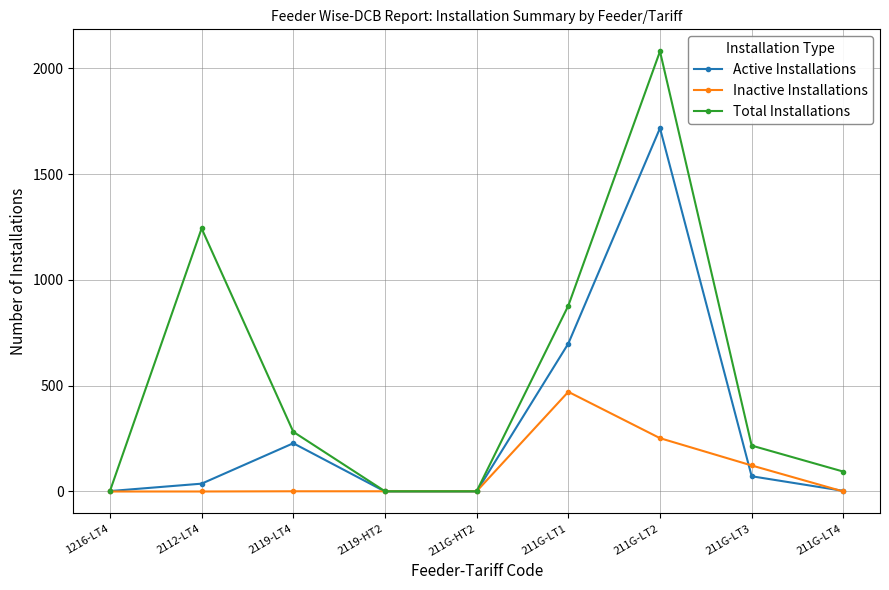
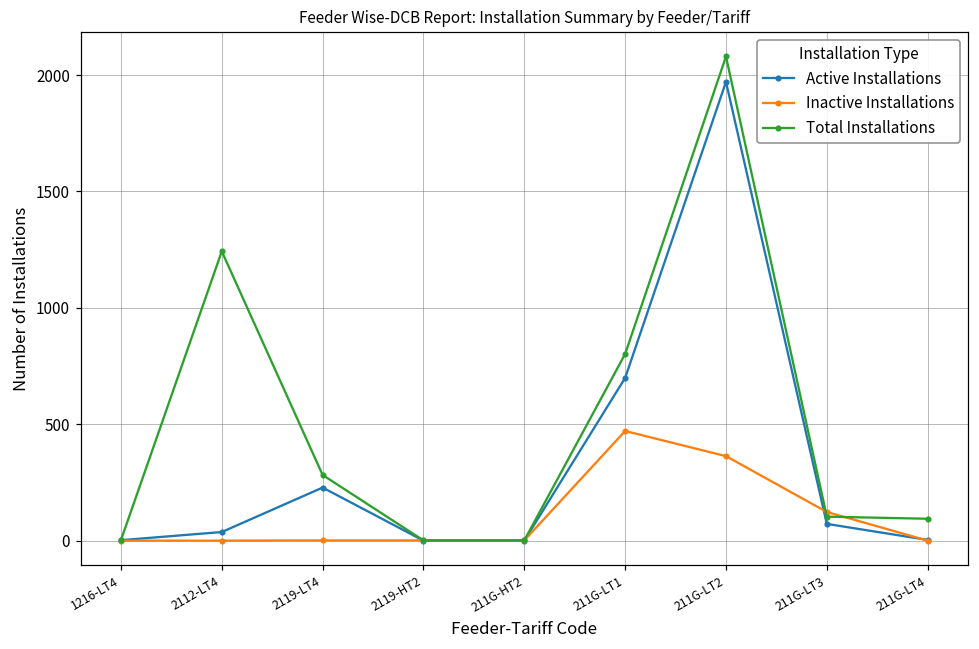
Total Installations, 211G-LT1: 880 -> 800
Active Installations, 211G-LT2: 1720 -> 1970
Inactive Installations, 211G-LT2: 250 -> 360
Total Installations, 211G-LT3: 220 -> 100
